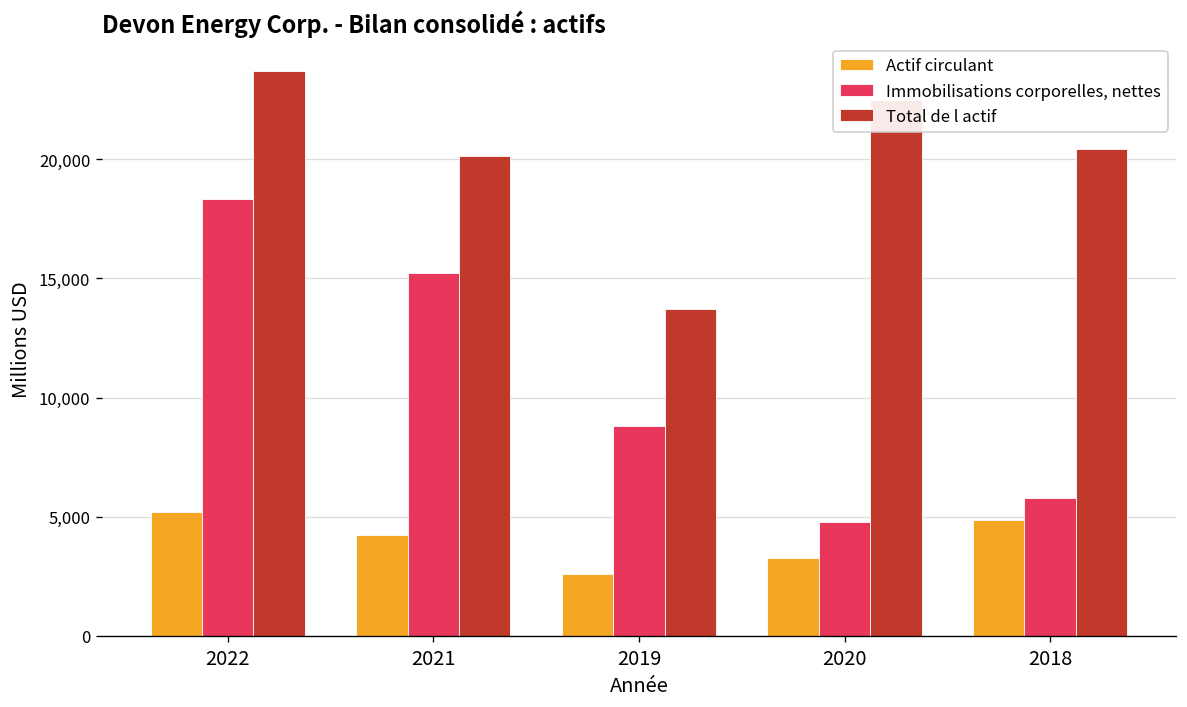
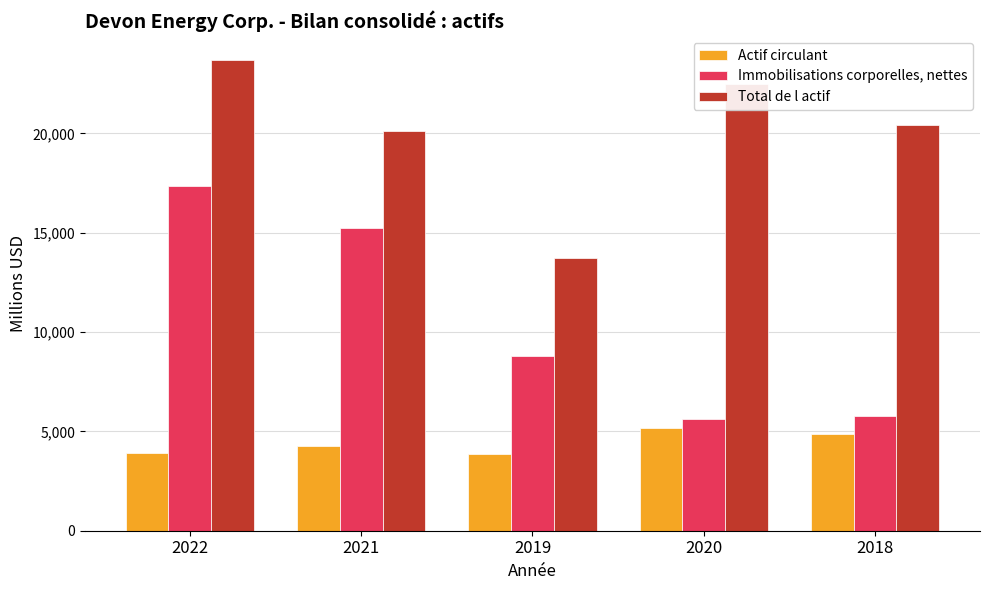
Actif circulant, 2022: 5,200 -> 3,900
Immobilisations corporelles, nettes, 2022: 18,300 -> 17,400
Actif circulant, 2019: 2,600 -> 3,900
Actif circulant, 2020: 3,300 -> 5,200
Immobilisations corporelles, nettes, 2020: 4,800 -> 5,600
